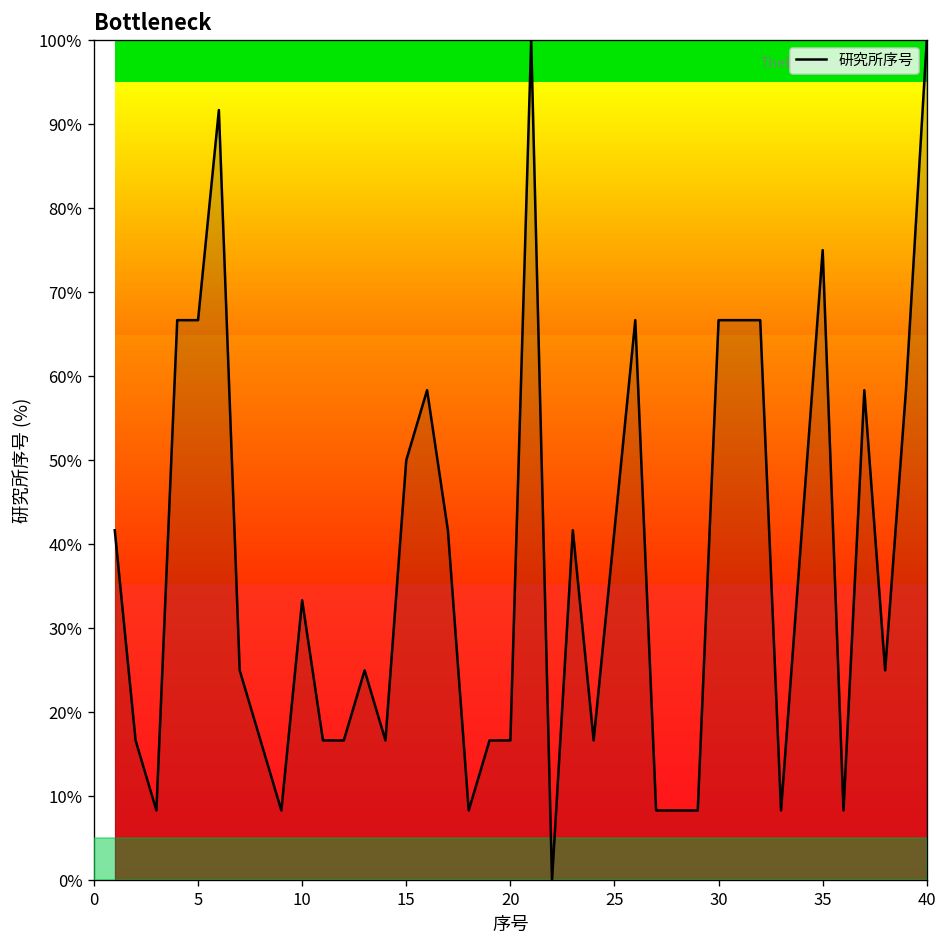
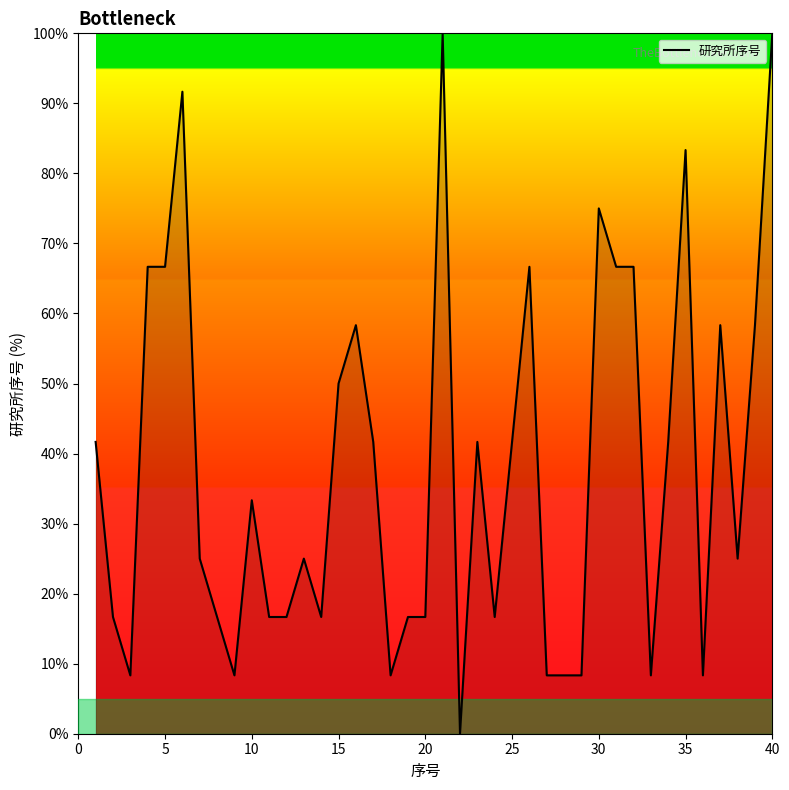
30: 67% -> 75%
35: 75% -> 83%
